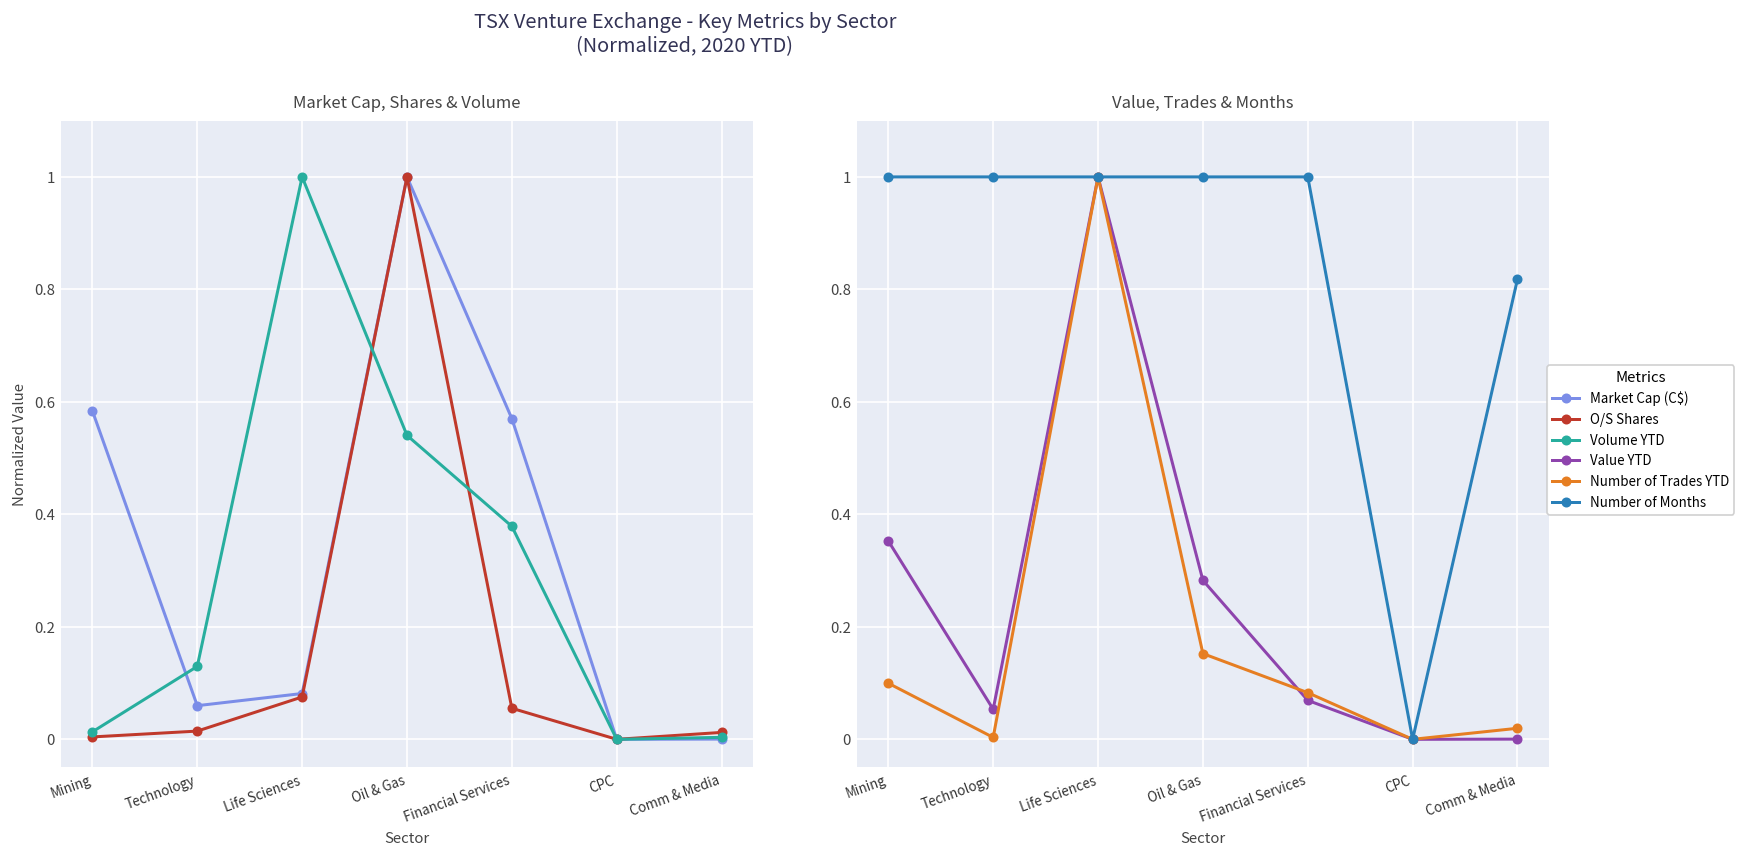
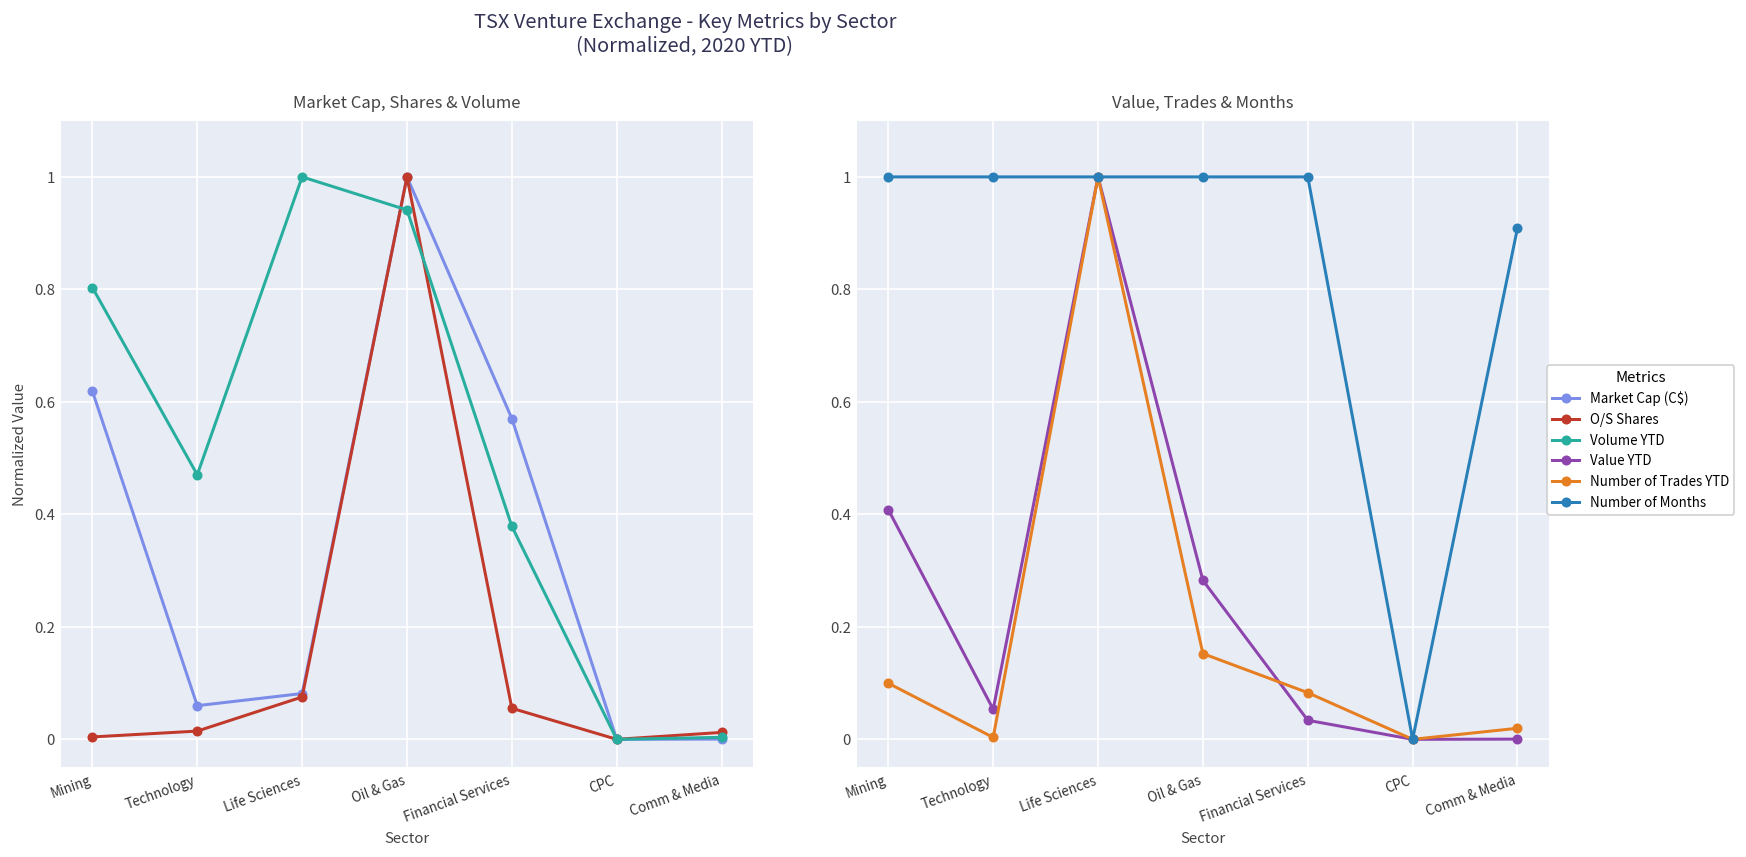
Market Cap, Shares & Volume, Market Cap (C$), Mining: 0.58 -> 0.62
Market Cap, Shares & Volume, Volume YTD, Mining: 0.01 -> 0.80
Market Cap, Shares & Volume, Volume YTD, Technology: 0.13 -> 0.47
Market Cap, Shares & Volume, Volume YTD, Oil & Gas: 0.54 -> 0.94
Value, Trades & Months, Value YTD, Mining: 0.35 -> 0.41
Value, Trades & Months, Value YTD, Financial Services: 0.07 -> 0.03
Value, Trades & Months, Number of Months, Comm & Media: 0.82 -> 0.91
